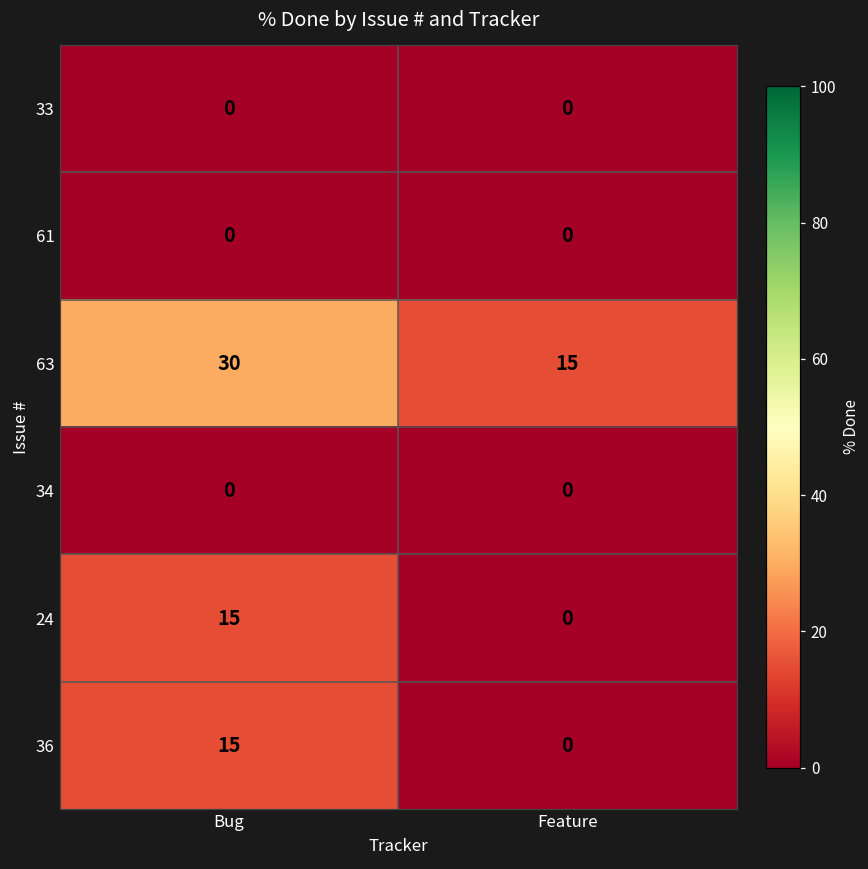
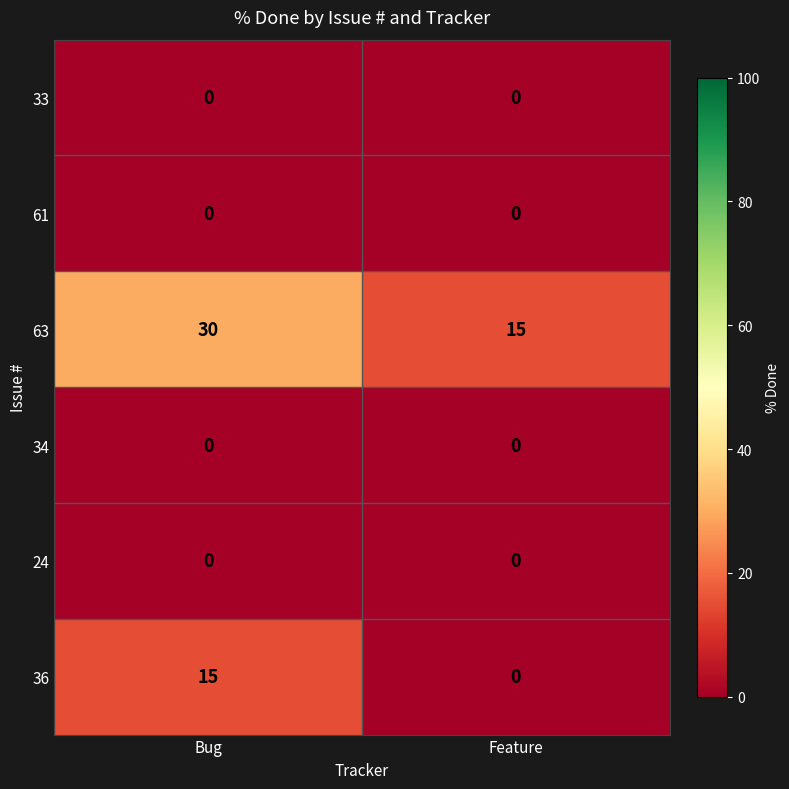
24, Bug: 15 -> 0
